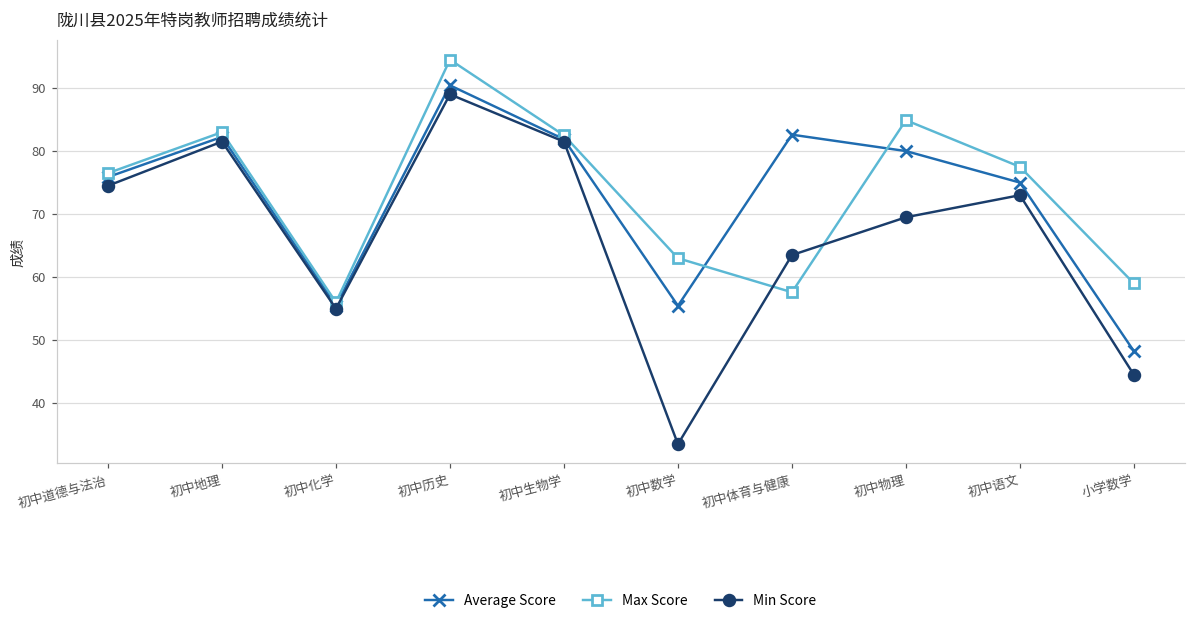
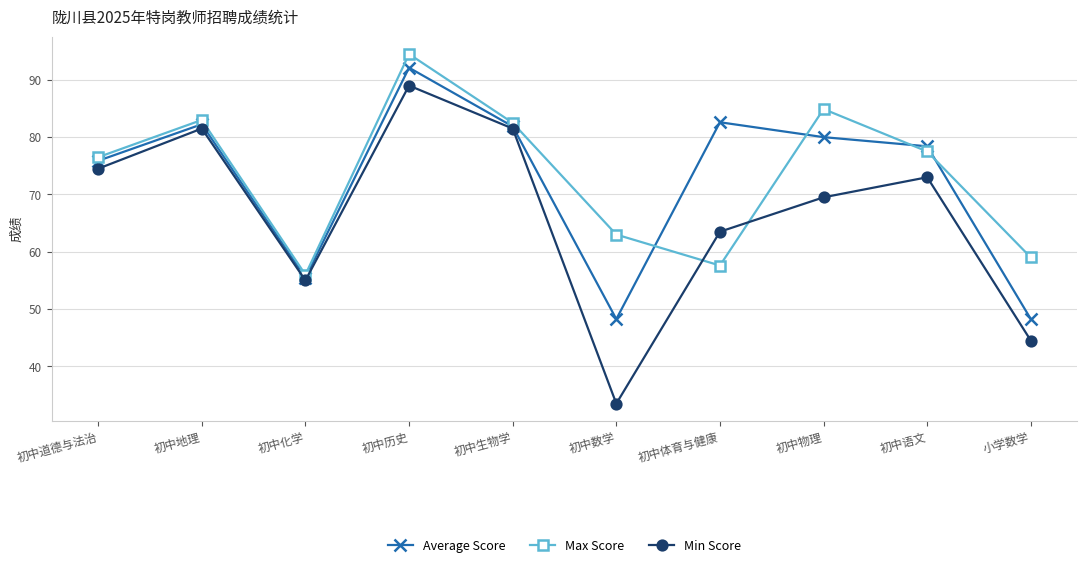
Average Score, 初中历史: 90 -> 92
Average Score, 初中数学: 55 -> 48
Average Score, 初中语文: 75 -> 78
